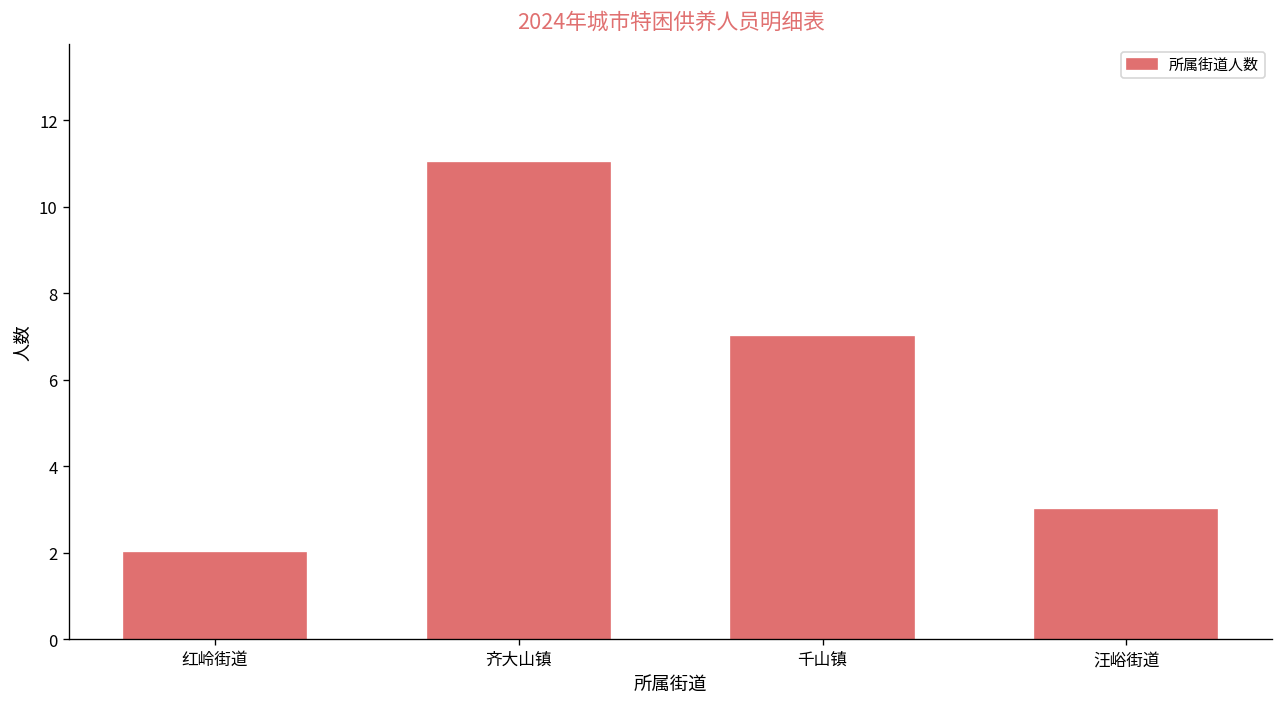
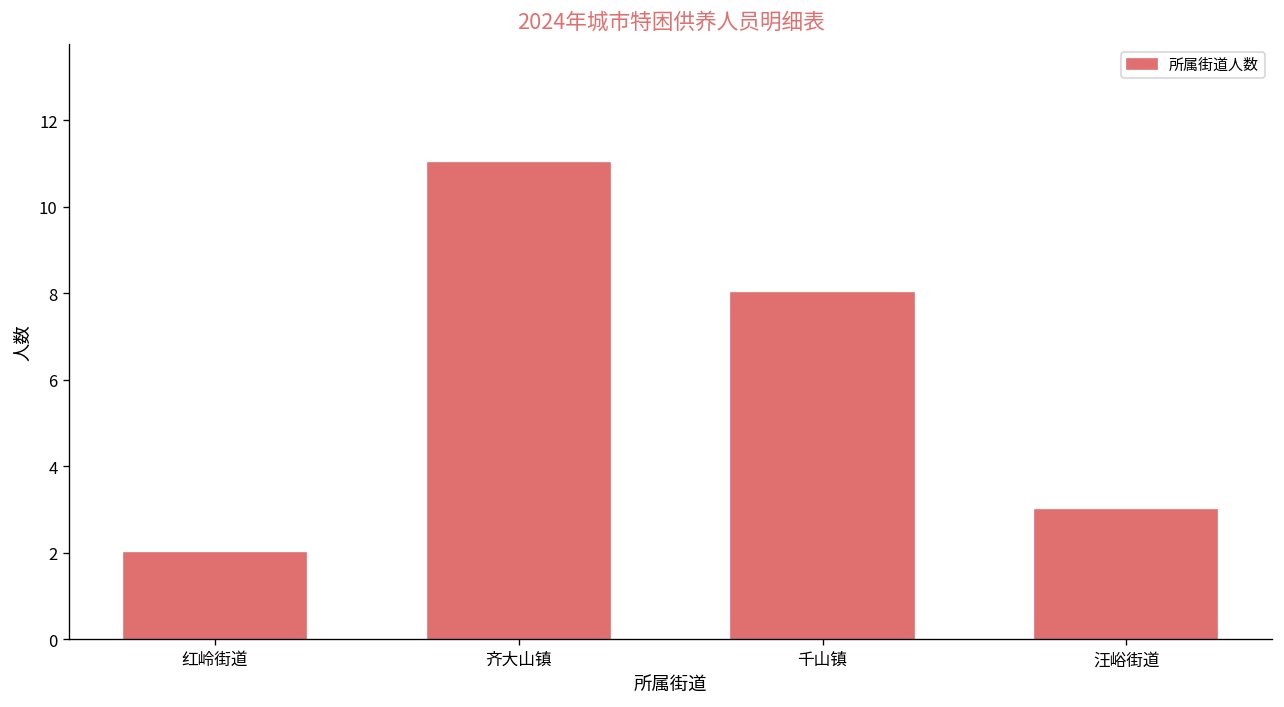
千山镇: 7 -> 8
